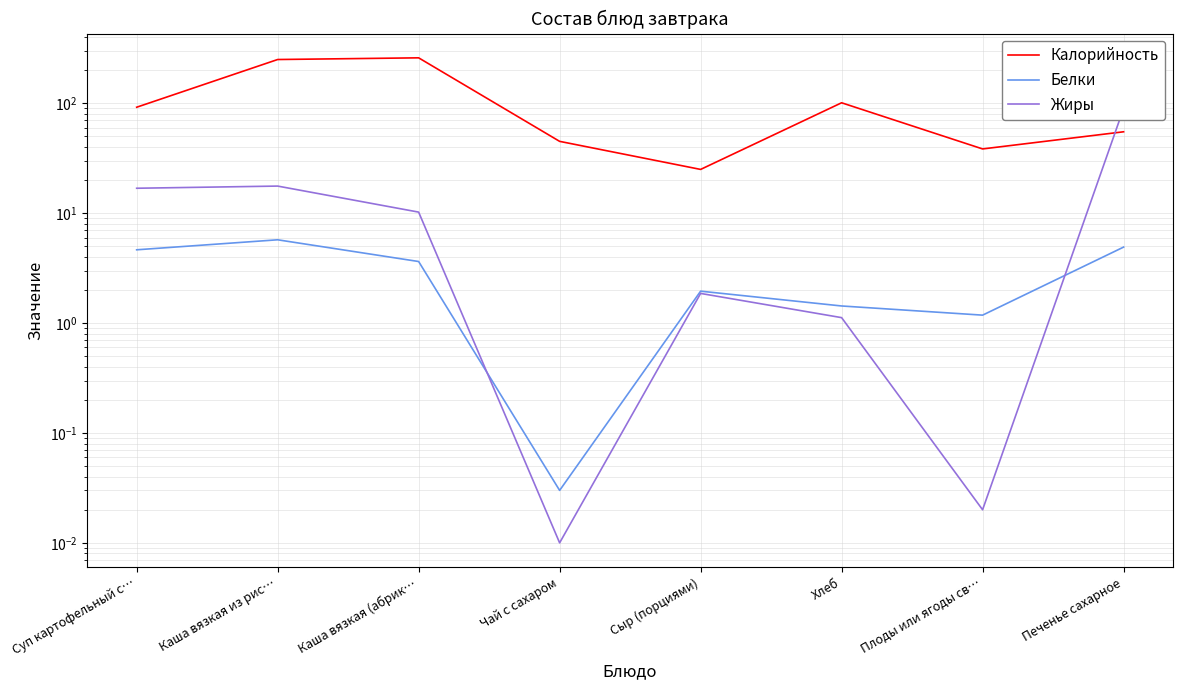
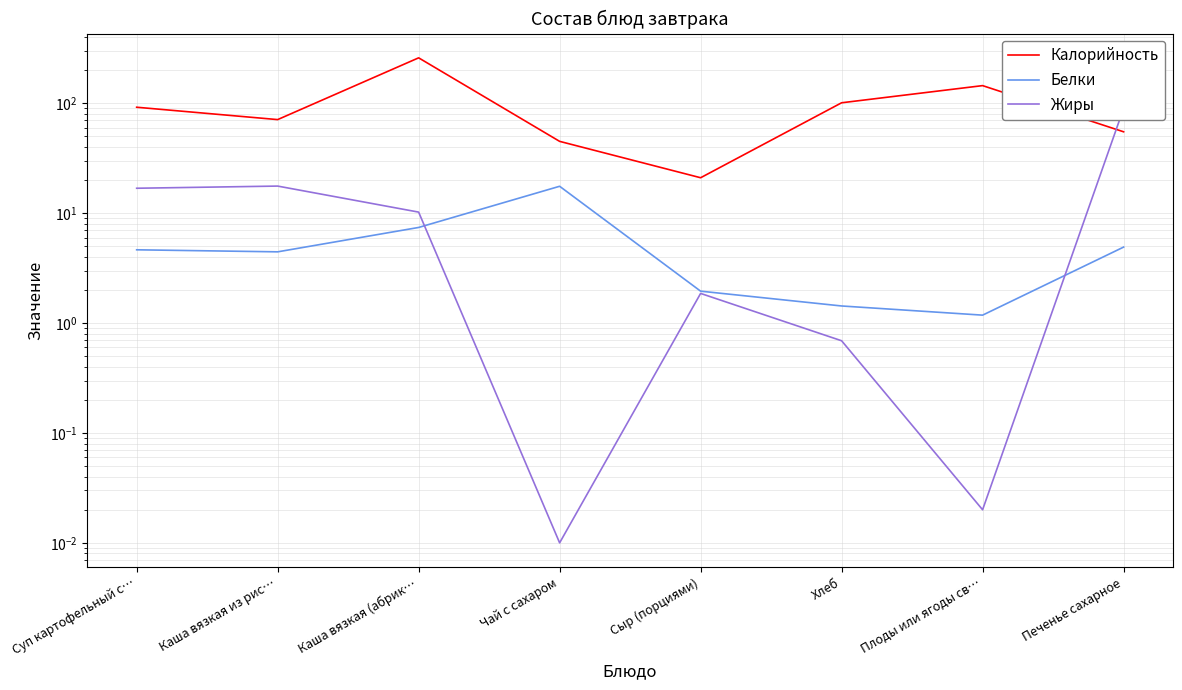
Калорийность, Каша вязкая из рис…: 250 -> 70
Белки, Каша вязкая из рис…: 6 -> 4.4
Белки, Каша вязкая (абрик…: 3.6 -> 7
Белки, Чай с сахаром: 0.03 -> 18
Калорийность, Сыр (порциями): 25 -> 21
Жиры, Хлеб: 1.1 -> 0.7
Калорийность, Плоды или ягоды св…: 38 -> 140
